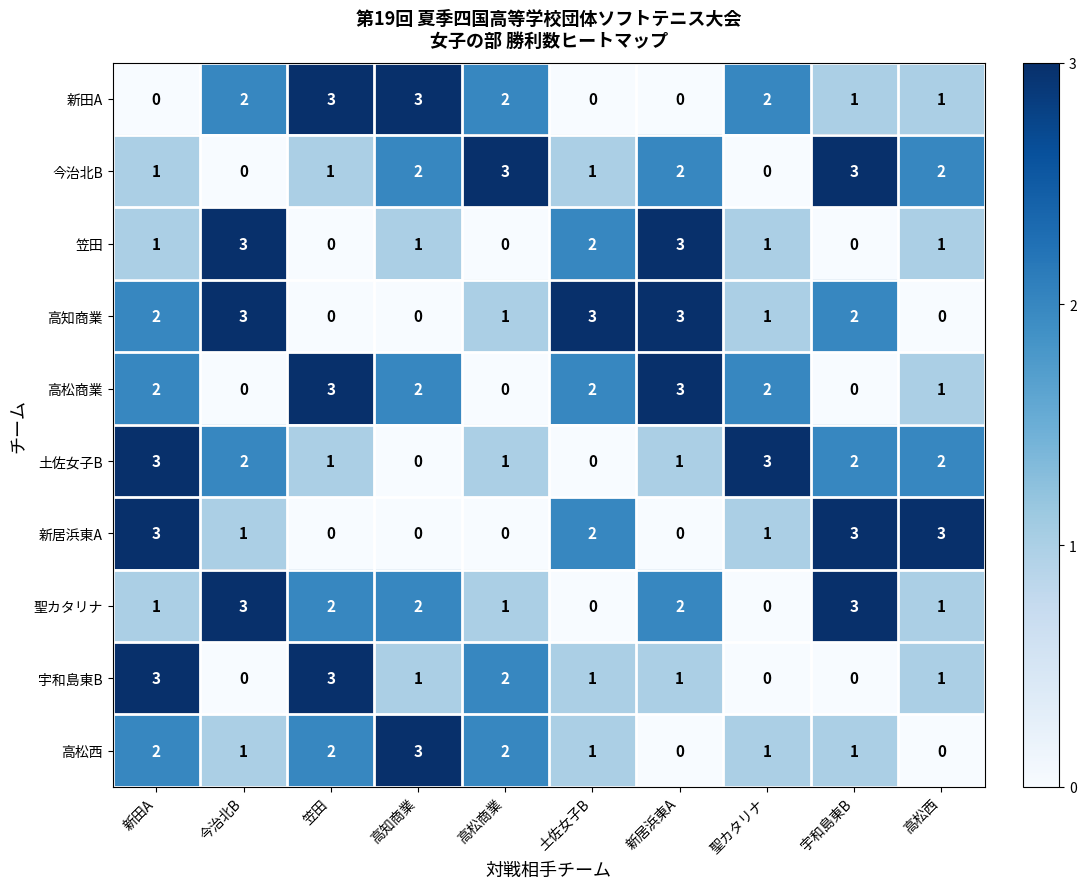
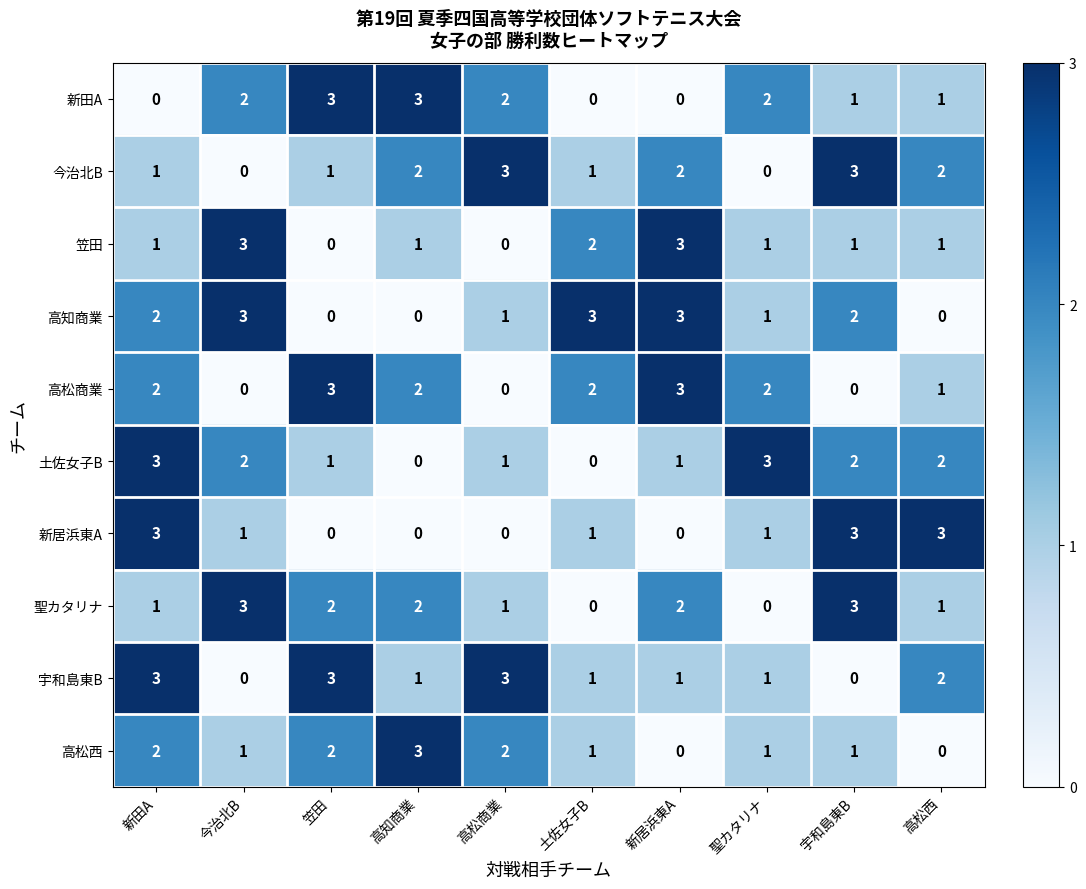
笠田, 宇和島東B: 0 -> 1
新居浜東A, 土佐女子B: 2 -> 1
宇和島東B, 高松商業: 2 -> 3
宇和島東B, 聖カタリナ: 0 -> 1
宇和島東B, 高松西: 1 -> 2
